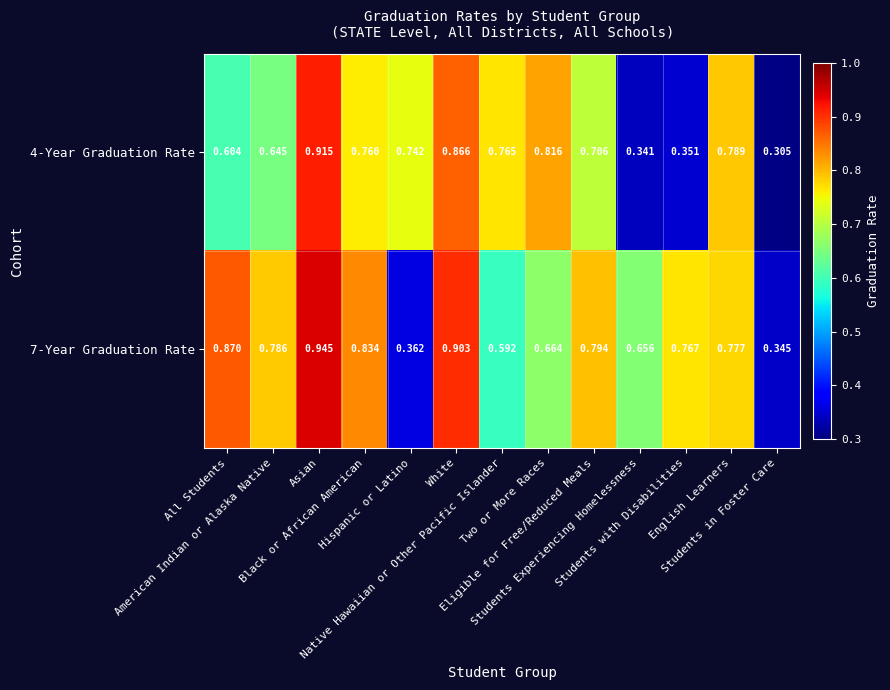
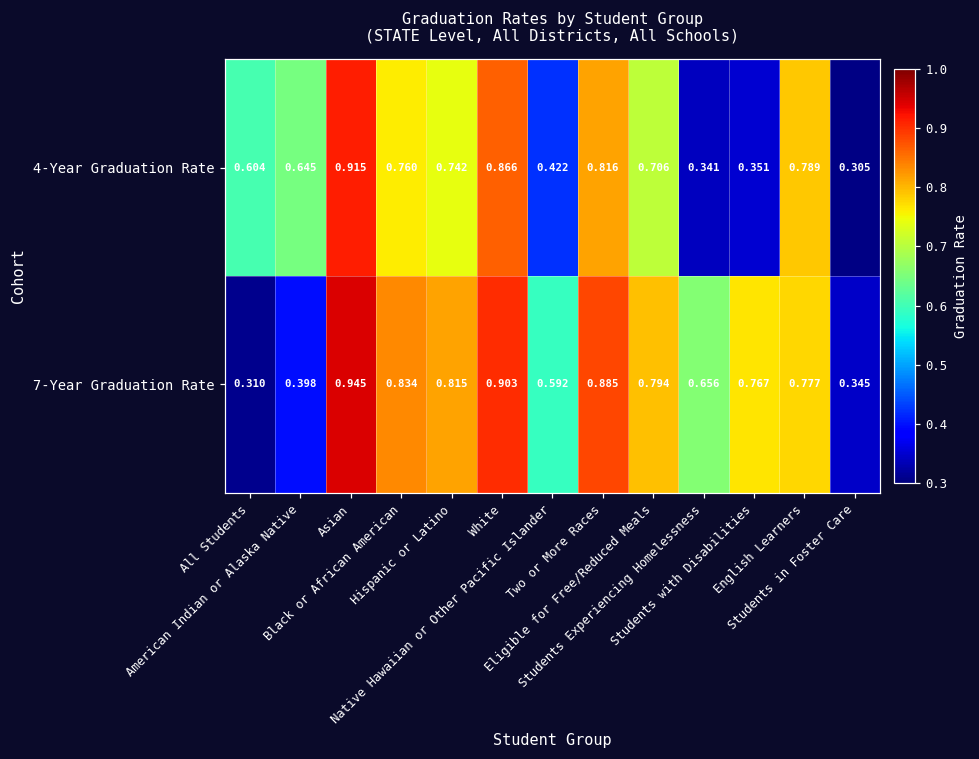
4-Year Graduation Rate, Native Hawaiian or Other Pacific Islander: 0.765 -> 0.422
7-Year Graduation Rate, All Students: 0.870 -> 0.310
7-Year Graduation Rate, American Indian or Alaska Native: 0.786 -> 0.398
7-Year Graduation Rate, Hispanic or Latino: 0.362 -> 0.815
7-Year Graduation Rate, Two or More Races: 0.664 -> 0.885
